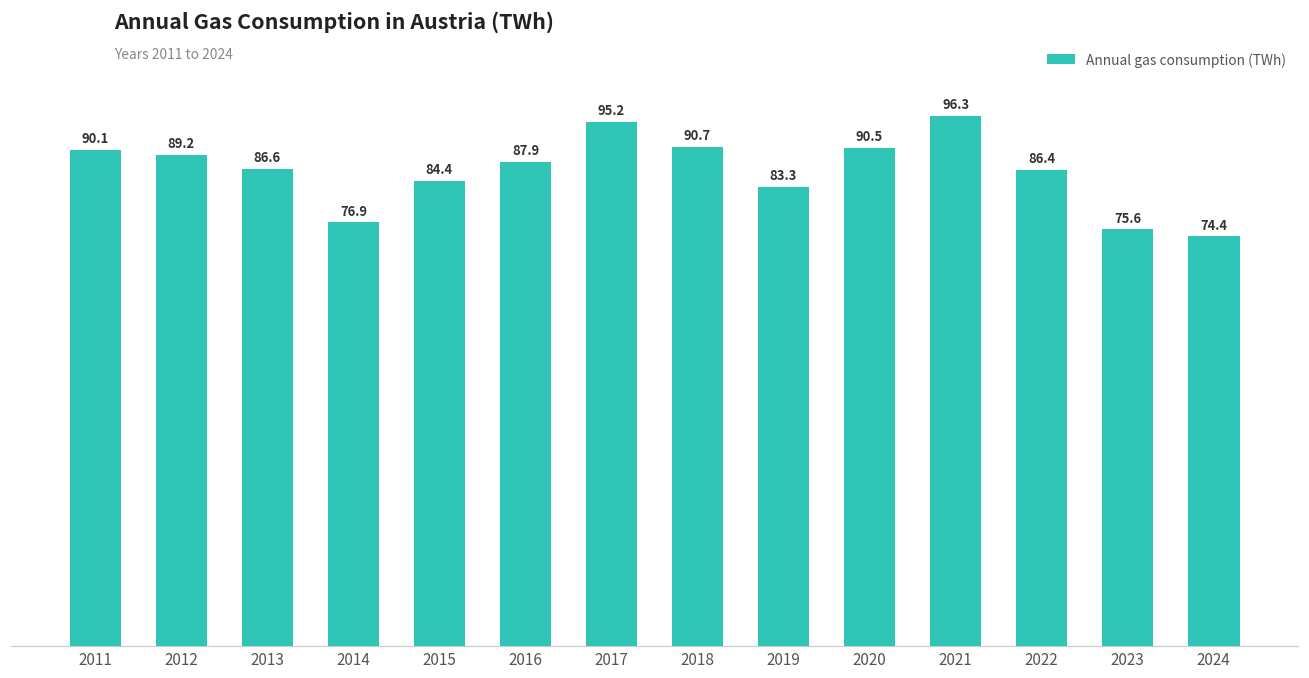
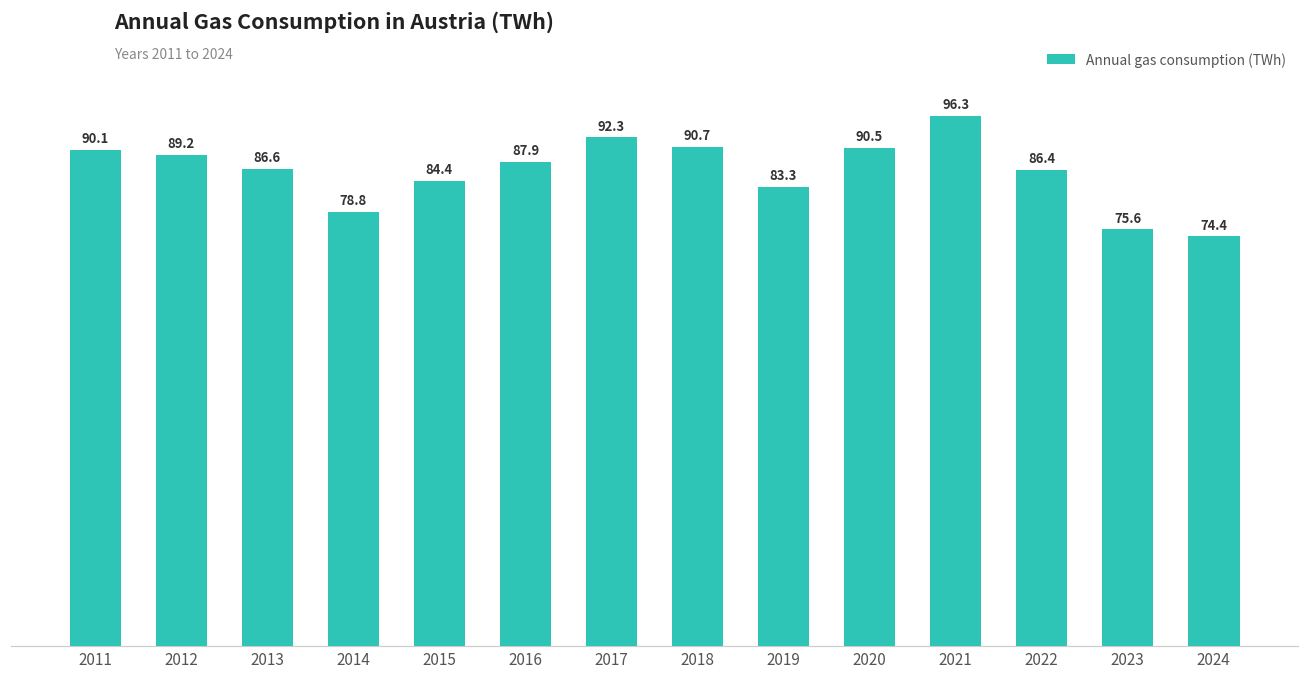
2014: 76.9 -> 78.8
2017: 95.2 -> 92.3
